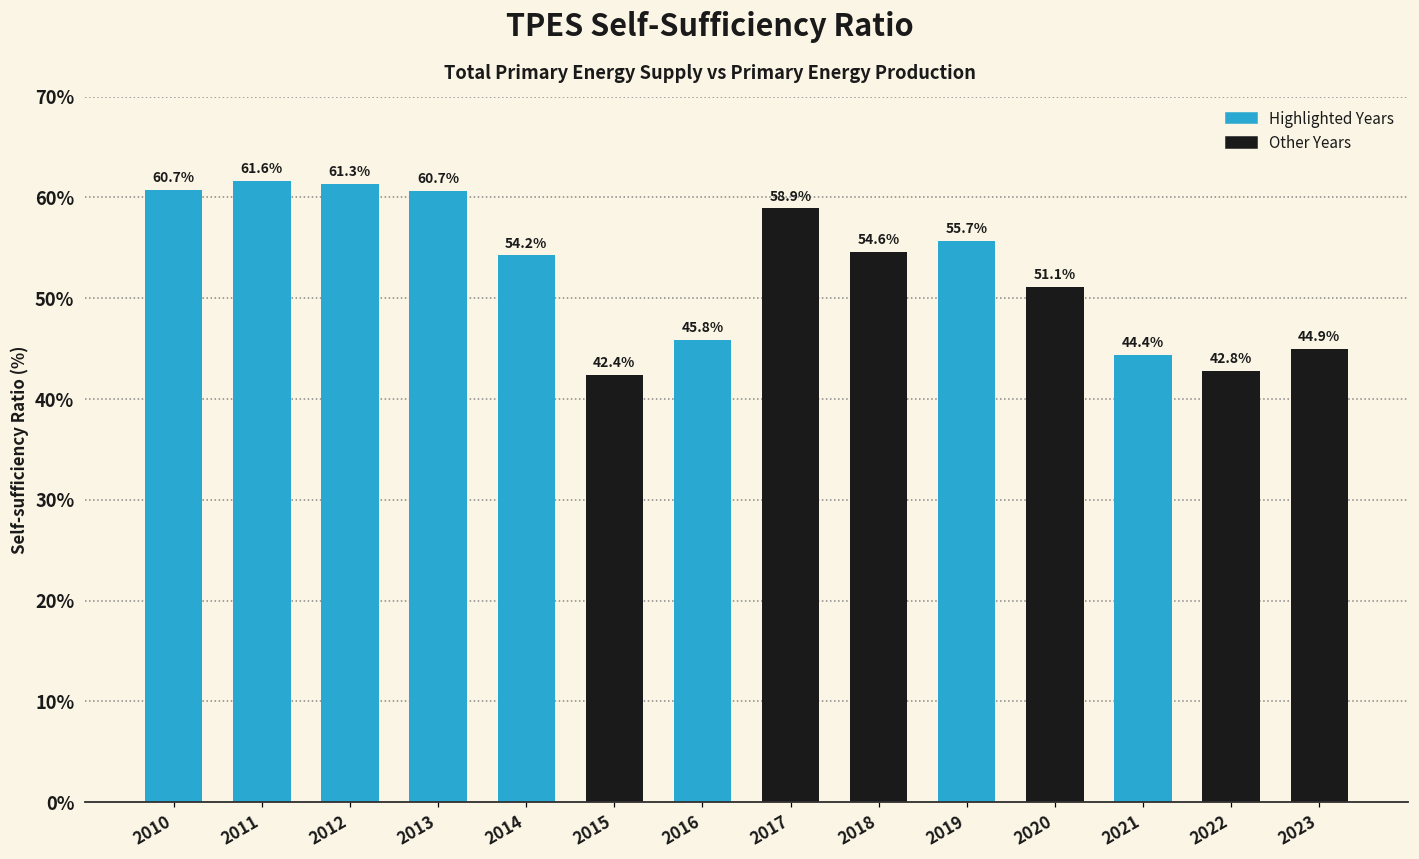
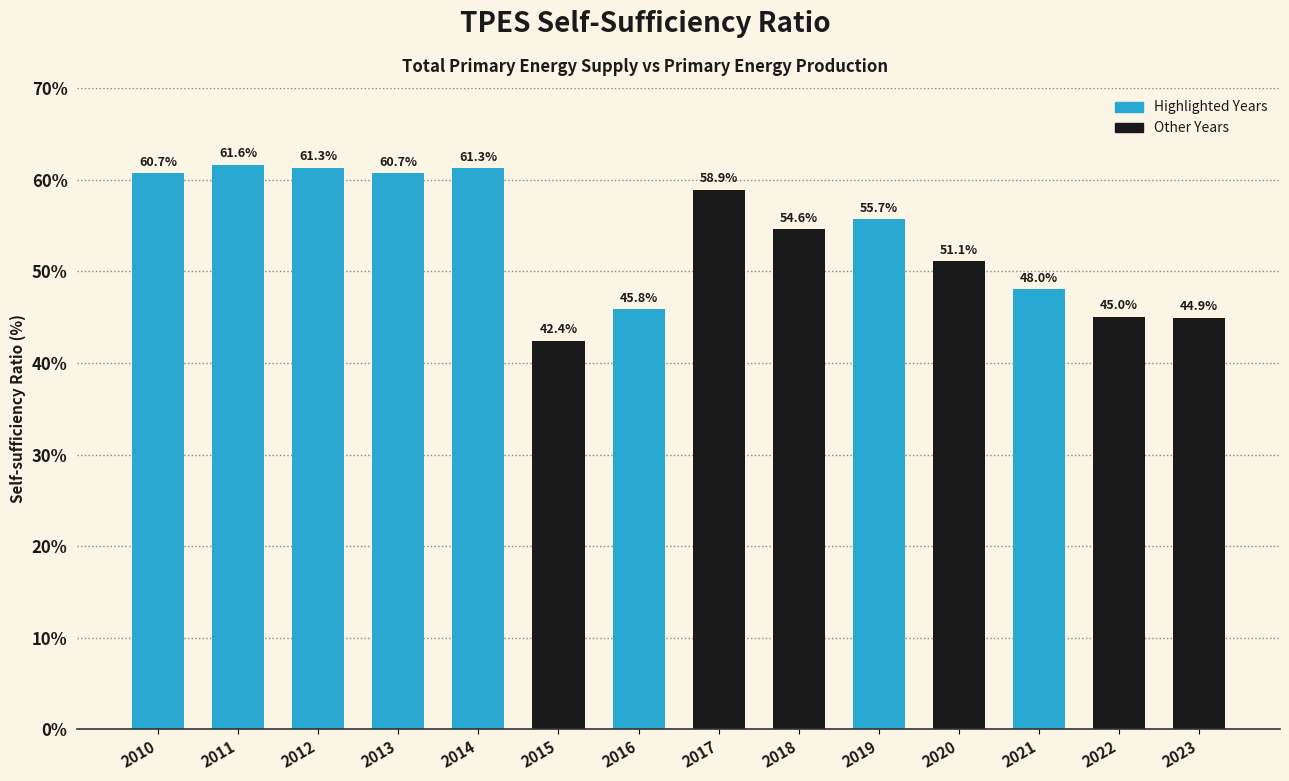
2014: 54.2% -> 61.3%
2021: 44.4% -> 48.0%
2022: 42.8% -> 45.0%
